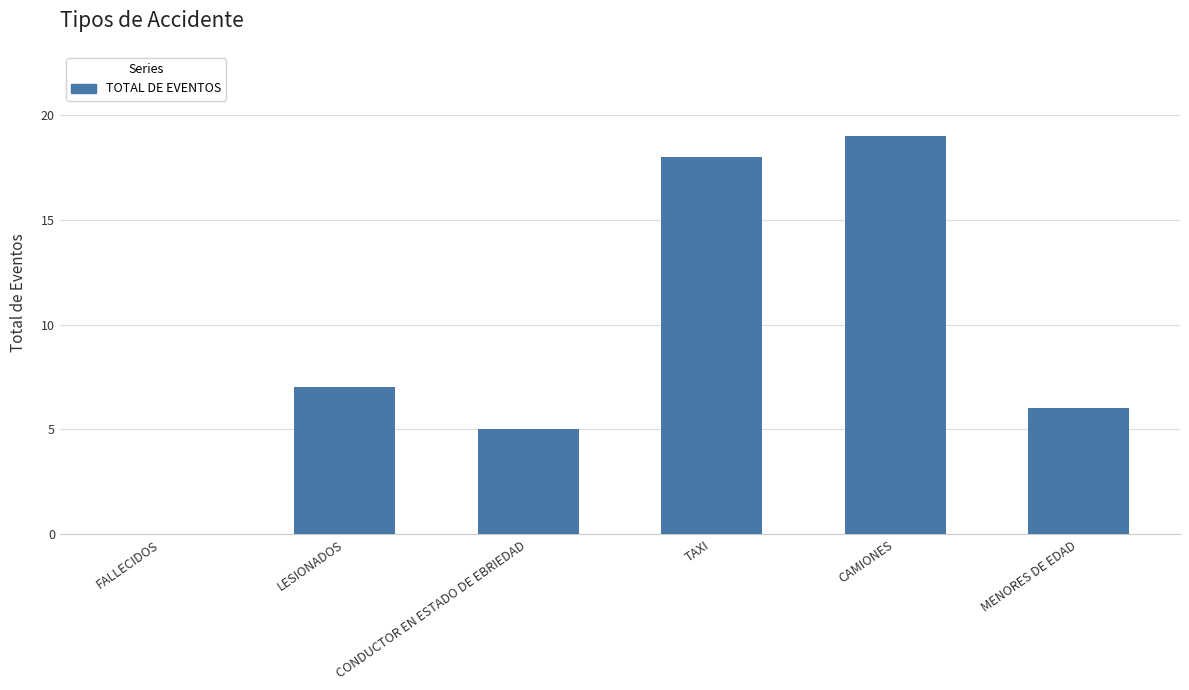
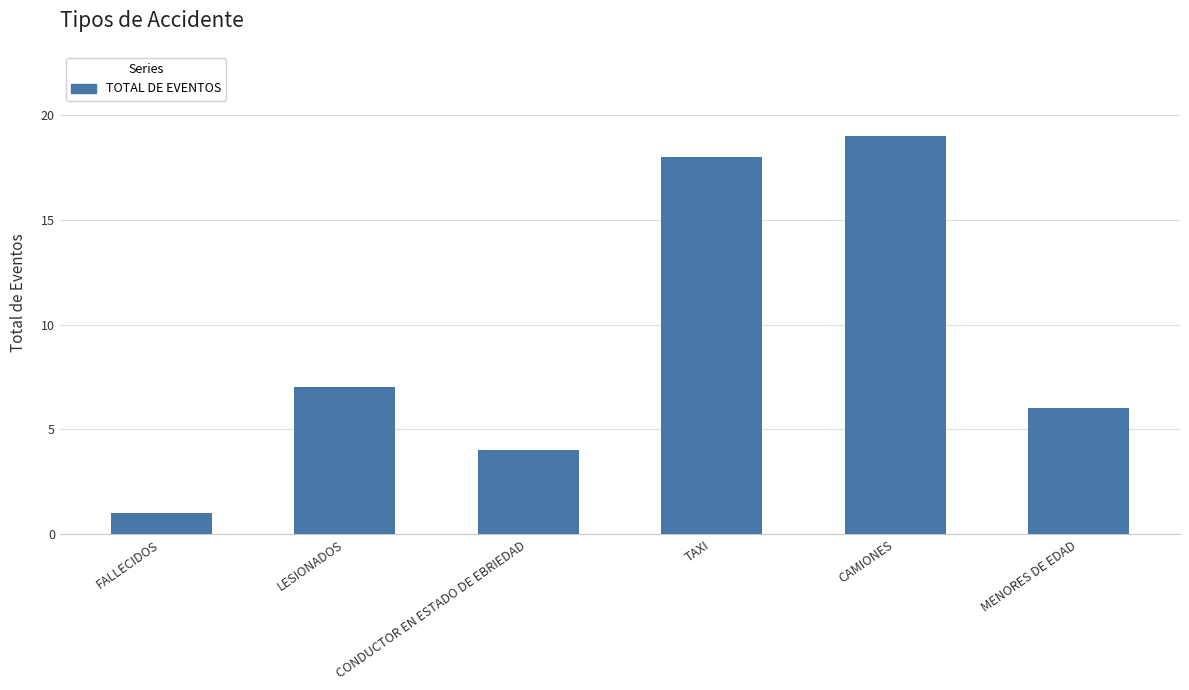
FALLECIDOS: 0 -> 1
CONDUCTOR EN ESTADO DE EBRIEDAD: 5 -> 4
